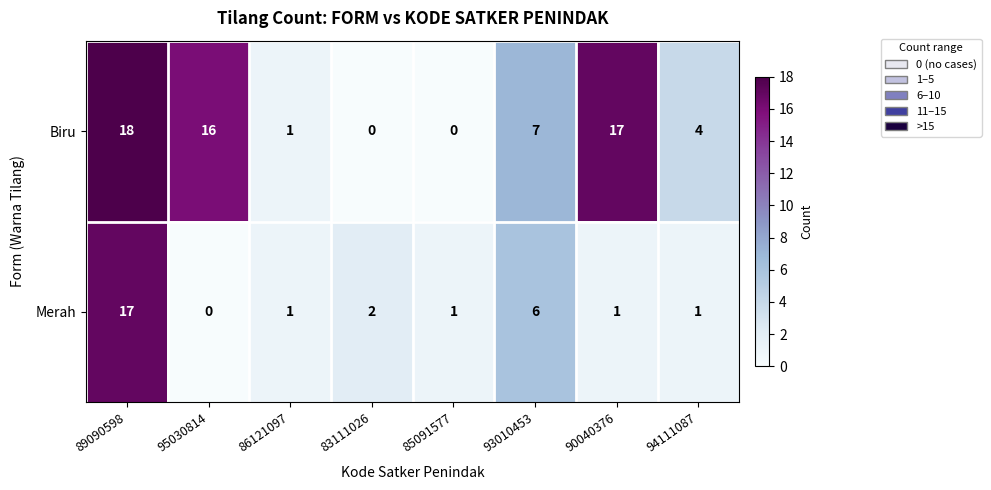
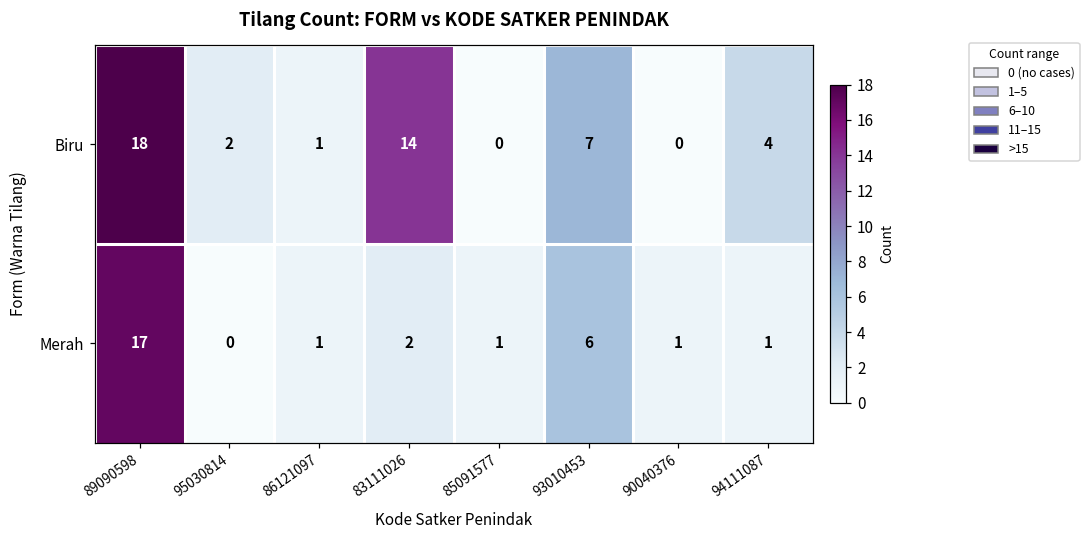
Biru, 95030814: 16 -> 2
Biru, 83111026: 0 -> 14
Biru, 90040376: 17 -> 0
